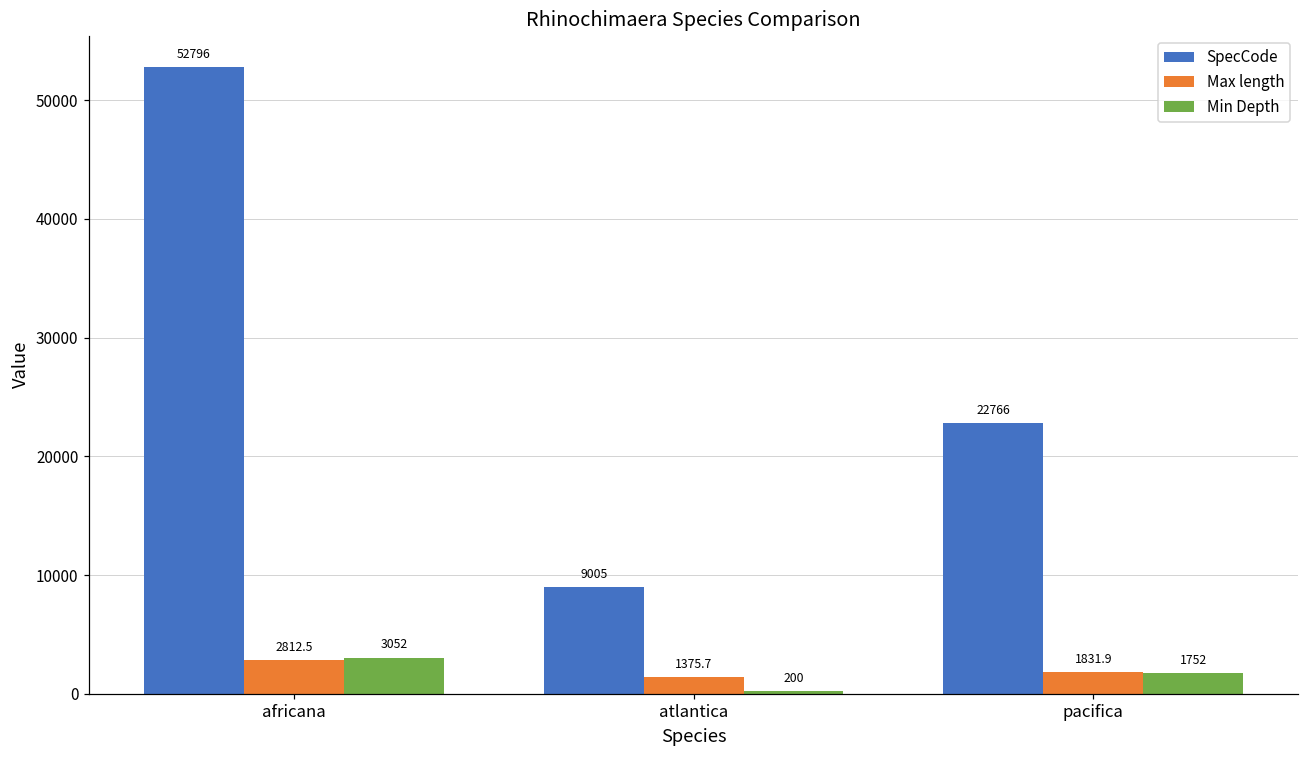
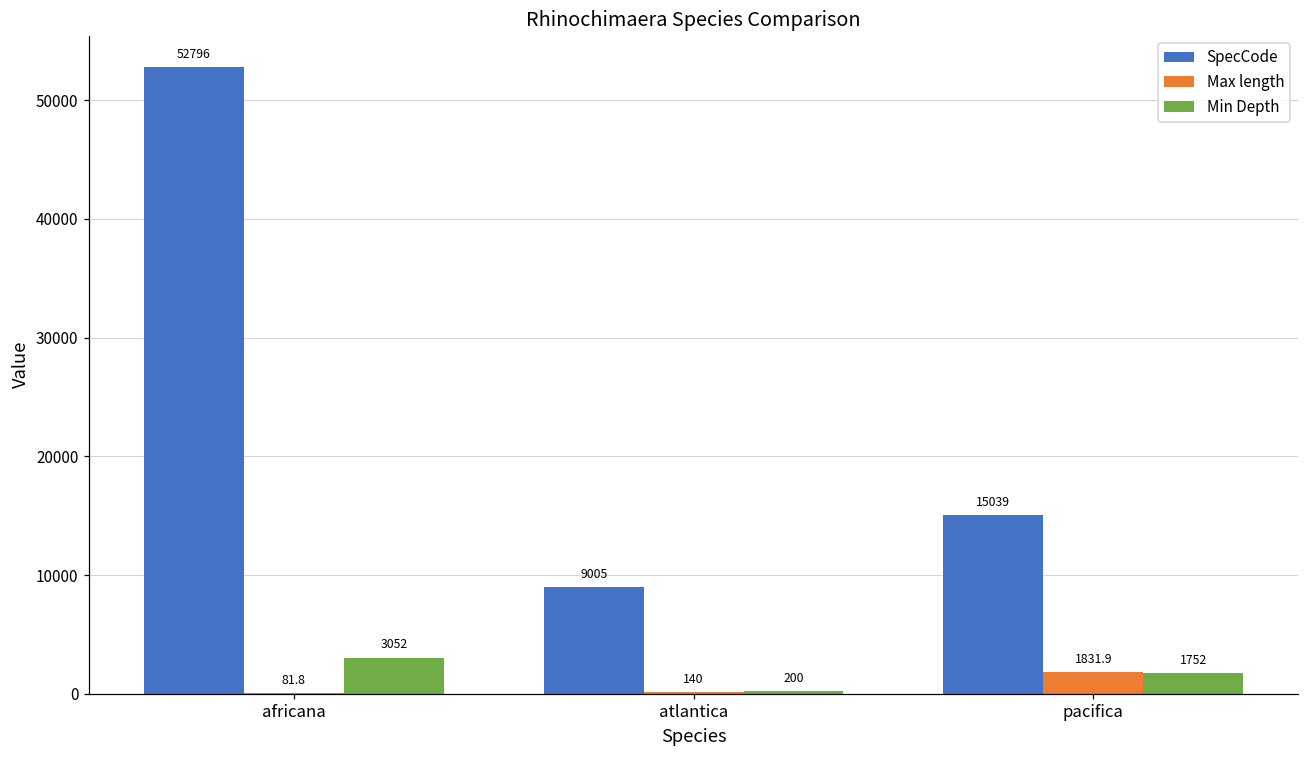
Max length, africana: 2812.5 -> 81.8
Max length, atlantica: 1375.7 -> 140
SpecCode, pacifica: 22766 -> 15039
